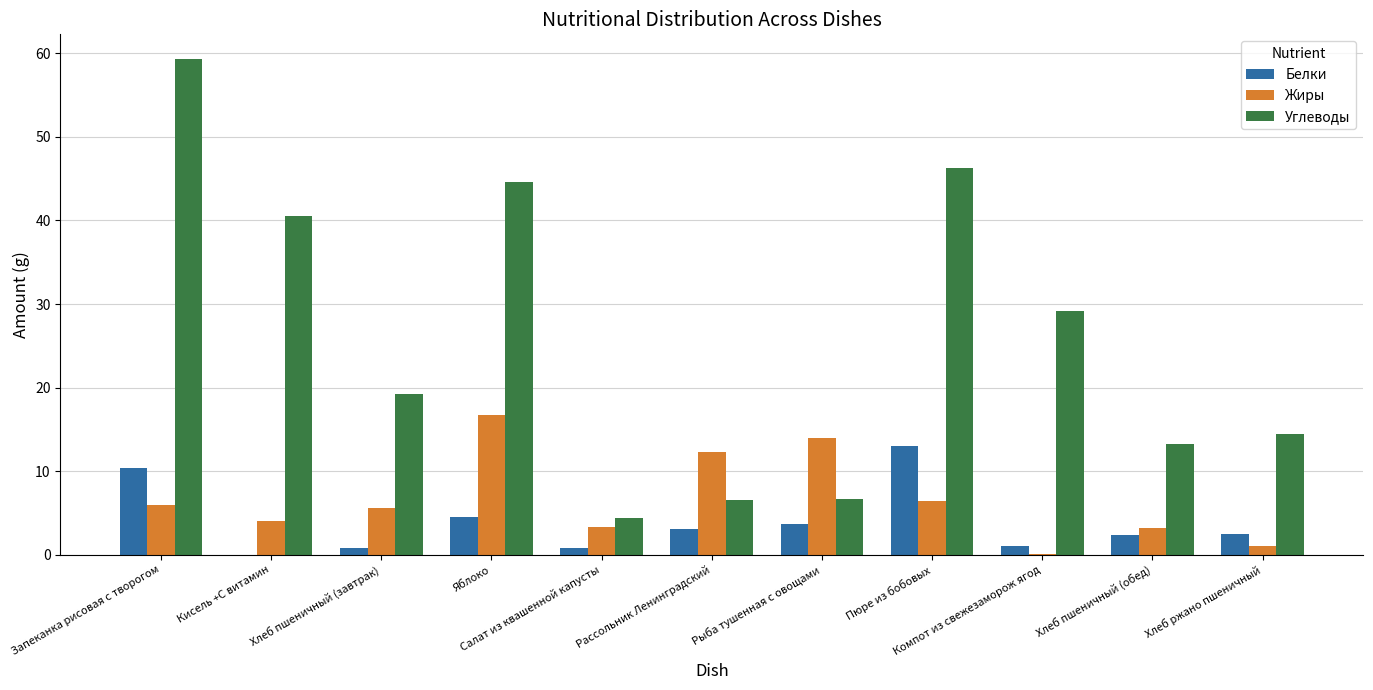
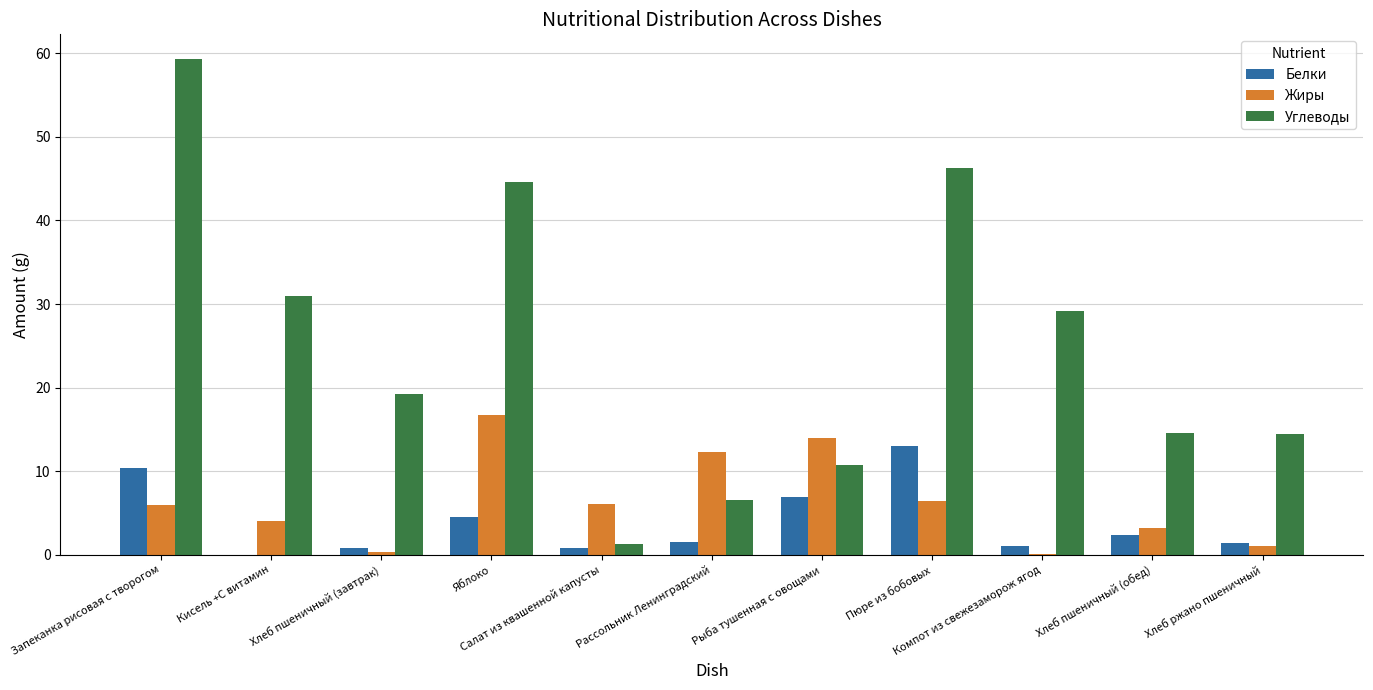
Углеводы, Кисель +С витамин: 41 -> 31
Жиры, Хлеб пшеничный (завтрак): 6 -> 0
Жиры, Салат из квашенной капусты: 3 -> 6
Углеводы, Салат из квашенной капусты: 4 -> 1
Белки, Рассольник Ленинградский: 3 -> 2
Белки, Рыба тушенная с овощами: 4 -> 7
Углеводы, Рыба тушенная с овощами: 7 -> 11
Углеводы, Хлеб пшеничный (обед): 13 -> 15
Белки, Хлеб ржано пшеничный: 2 -> 1
